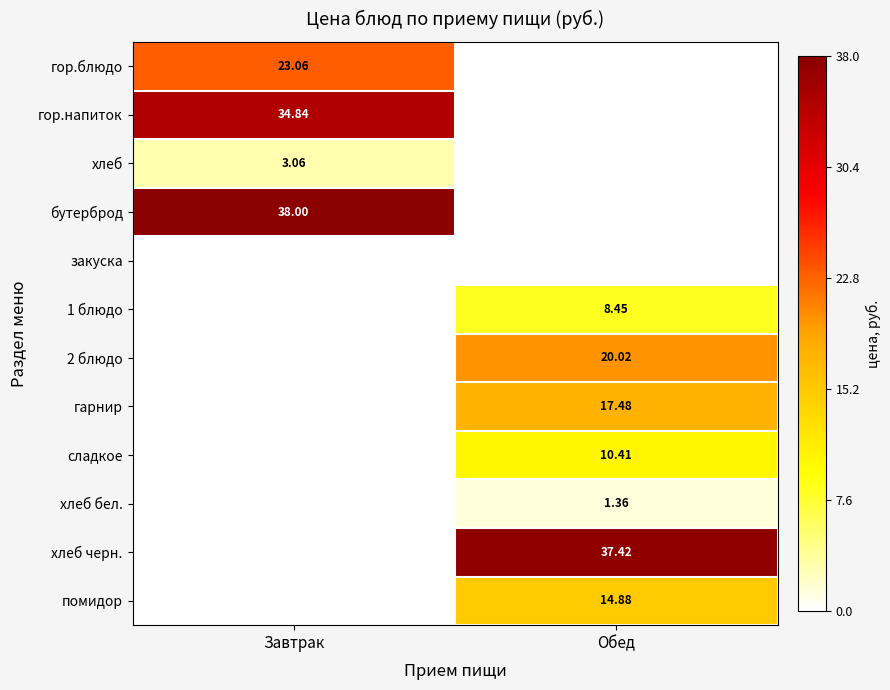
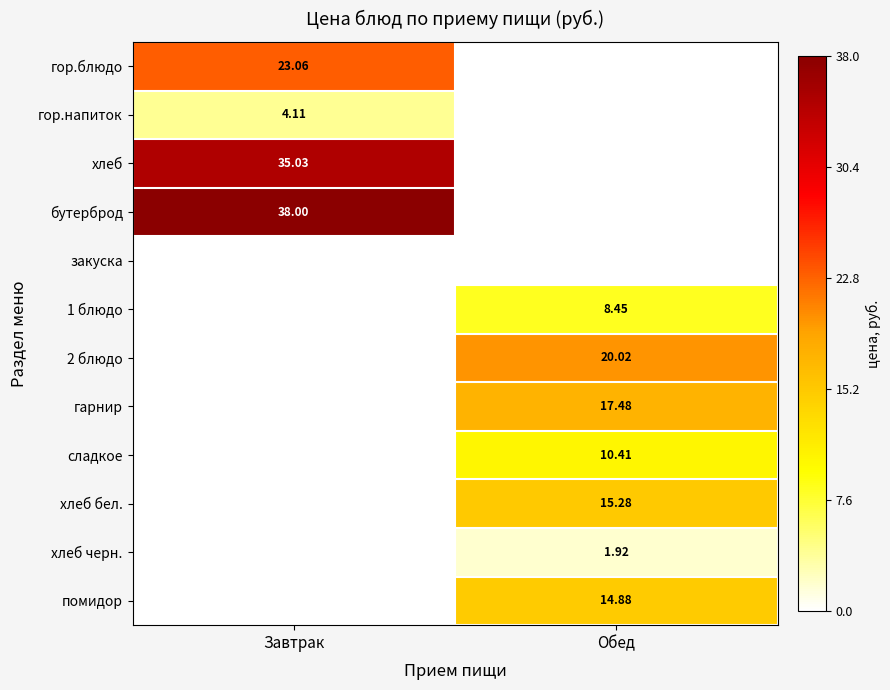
гор.напиток, Завтрак: 34.84 -> 4.11
хлеб, Завтрак: 3.06 -> 35.03
хлеб бел., Обед: 1.36 -> 15.28
хлеб черн., Обед: 37.42 -> 1.92
